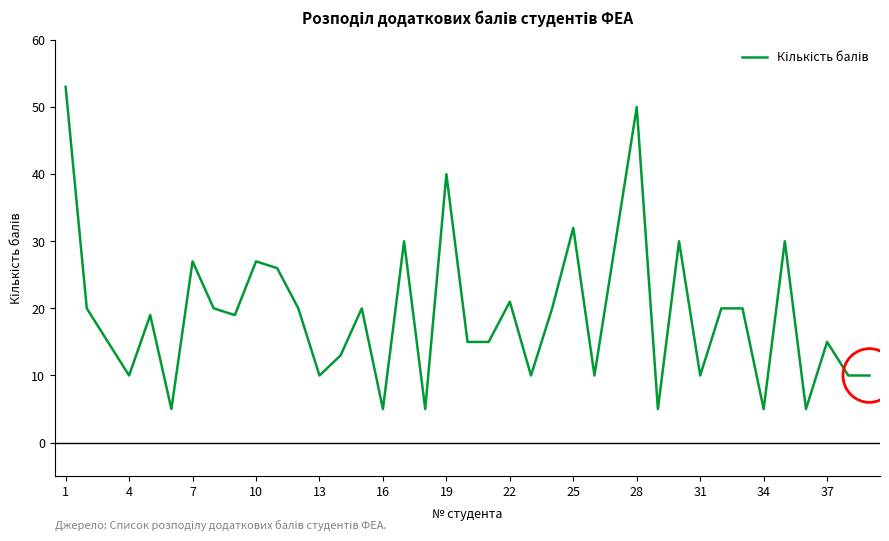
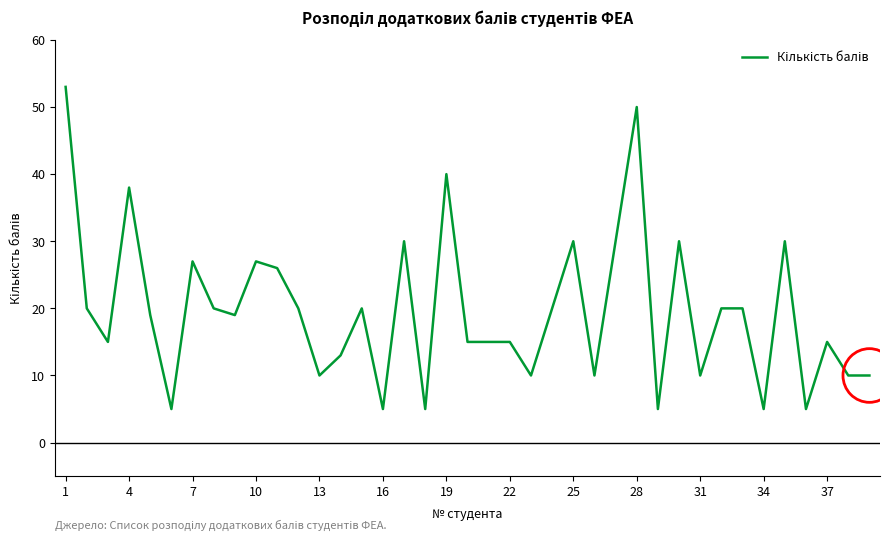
4: 10 -> 38
22: 21 -> 15
25: 32 -> 30
